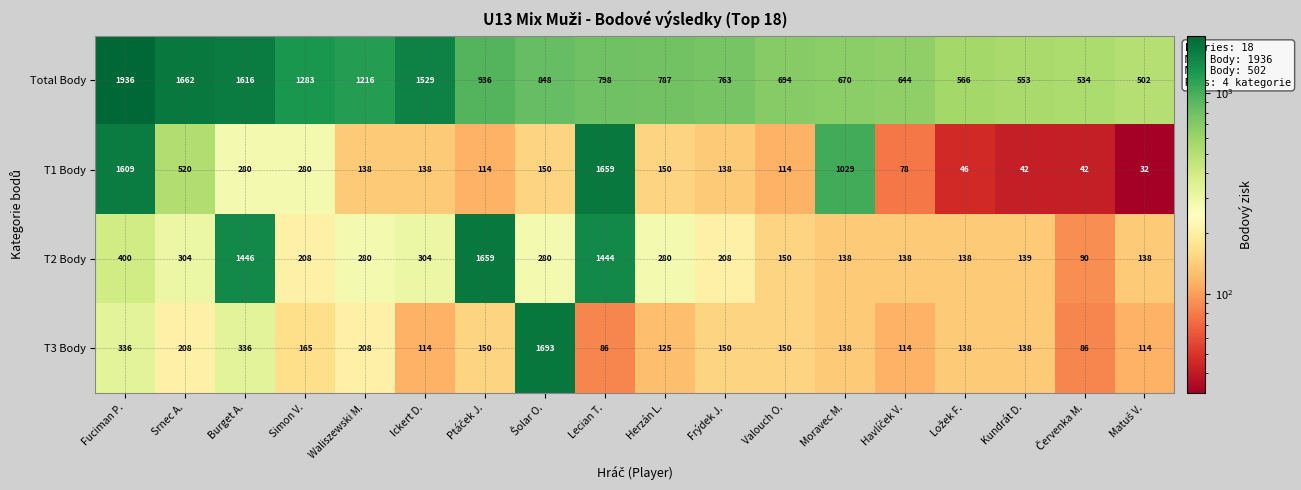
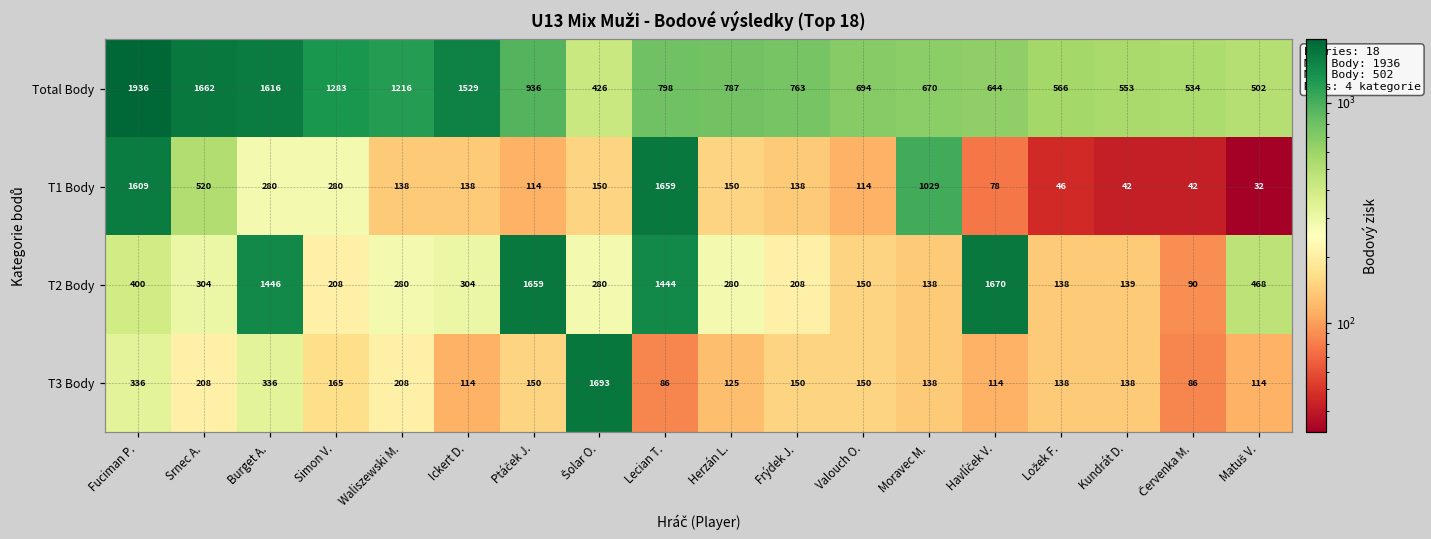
Total Body, Šolar O.: 848 -> 426
T2 Body, Havlíček V.: 138 -> 1670
T2 Body, Matuš V.: 138 -> 468
